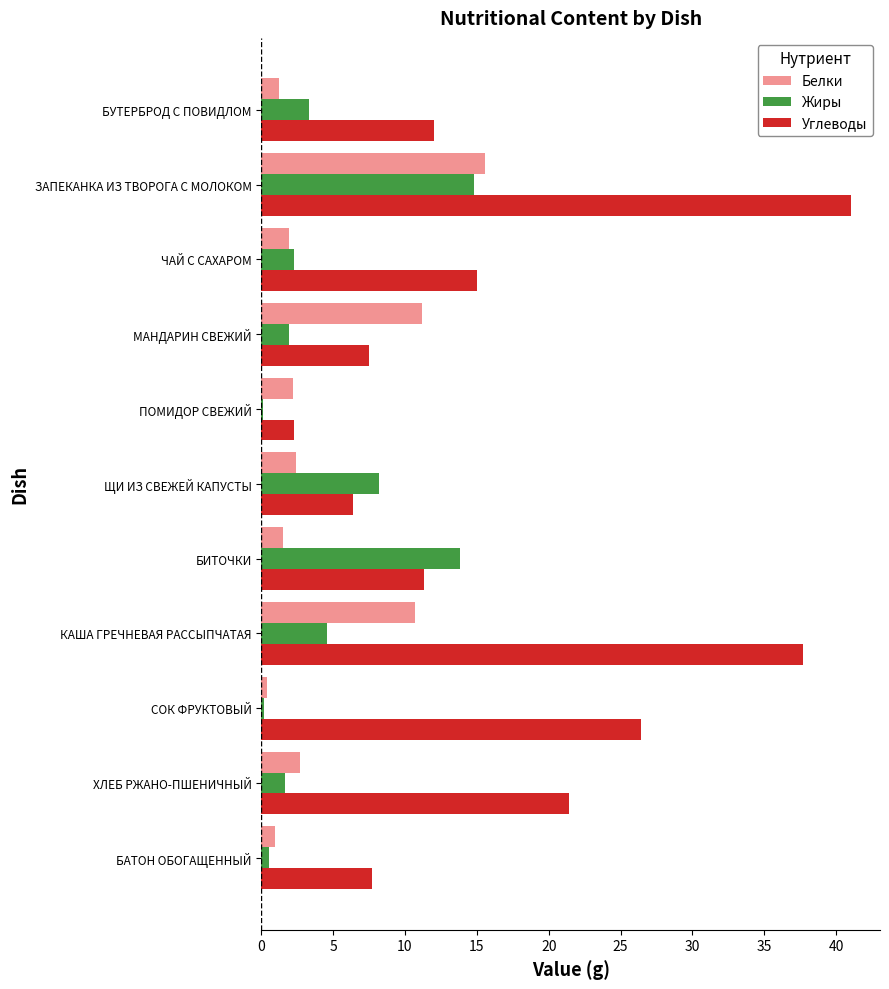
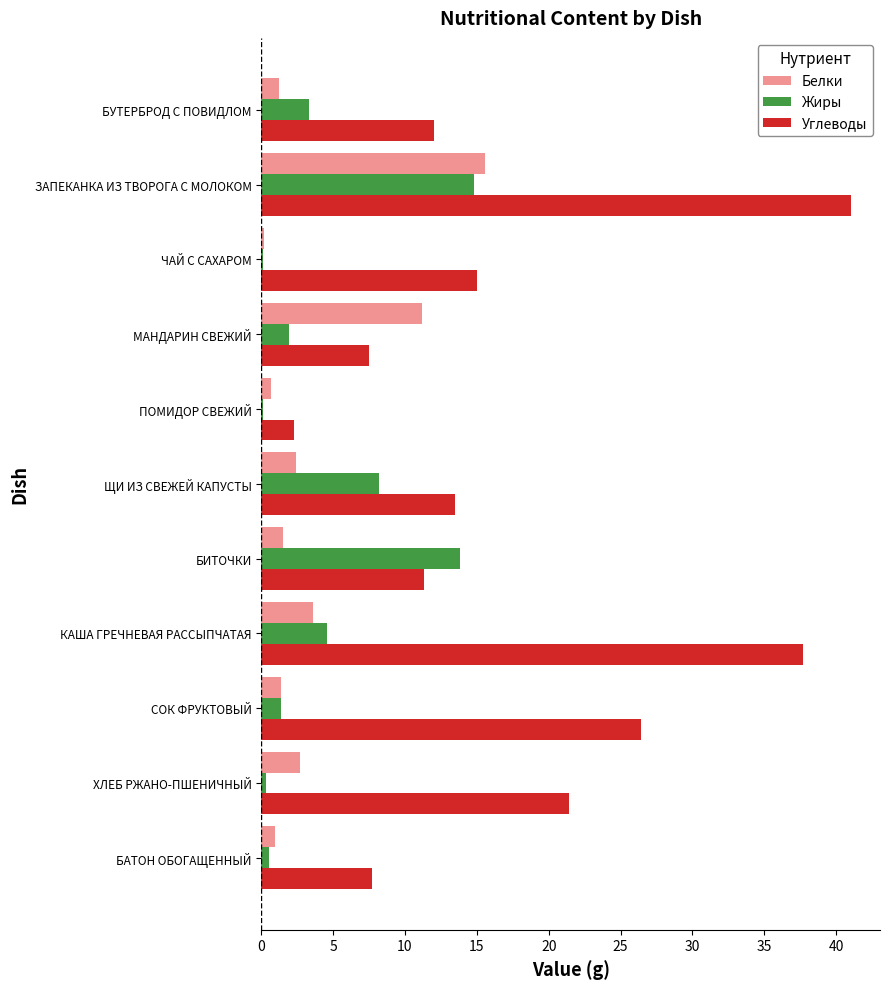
Белки, ЧАЙ С САХАРОМ: 1.9 -> 0.2
Жиры, ЧАЙ С САХАРОМ: 2.3 -> 0.1
Белки, ПОМИДОР СВЕЖИЙ: 2.2 -> 0.7
Углеводы, ЩИ ИЗ СВЕЖЕЙ КАПУСТЫ: 6.4 -> 13.5
Белки, КАША ГРЕЧНЕВАЯ РАССЫПЧАТАЯ: 10.7 -> 3.6
Белки, СОК ФРУКТОВЫЙ: 0.4 -> 1.4
Жиры, СОК ФРУКТОВЫЙ: 0.2 -> 1.4
Жиры, ХЛЕБ РЖАНО-ПШЕНИЧНЫЙ: 1.6 -> 0.3
